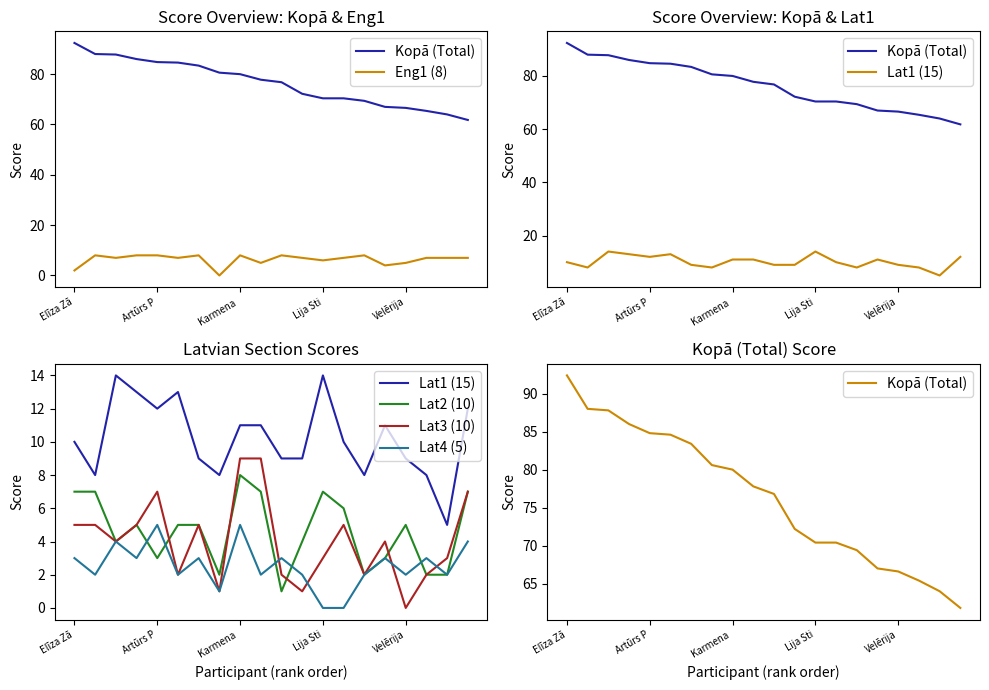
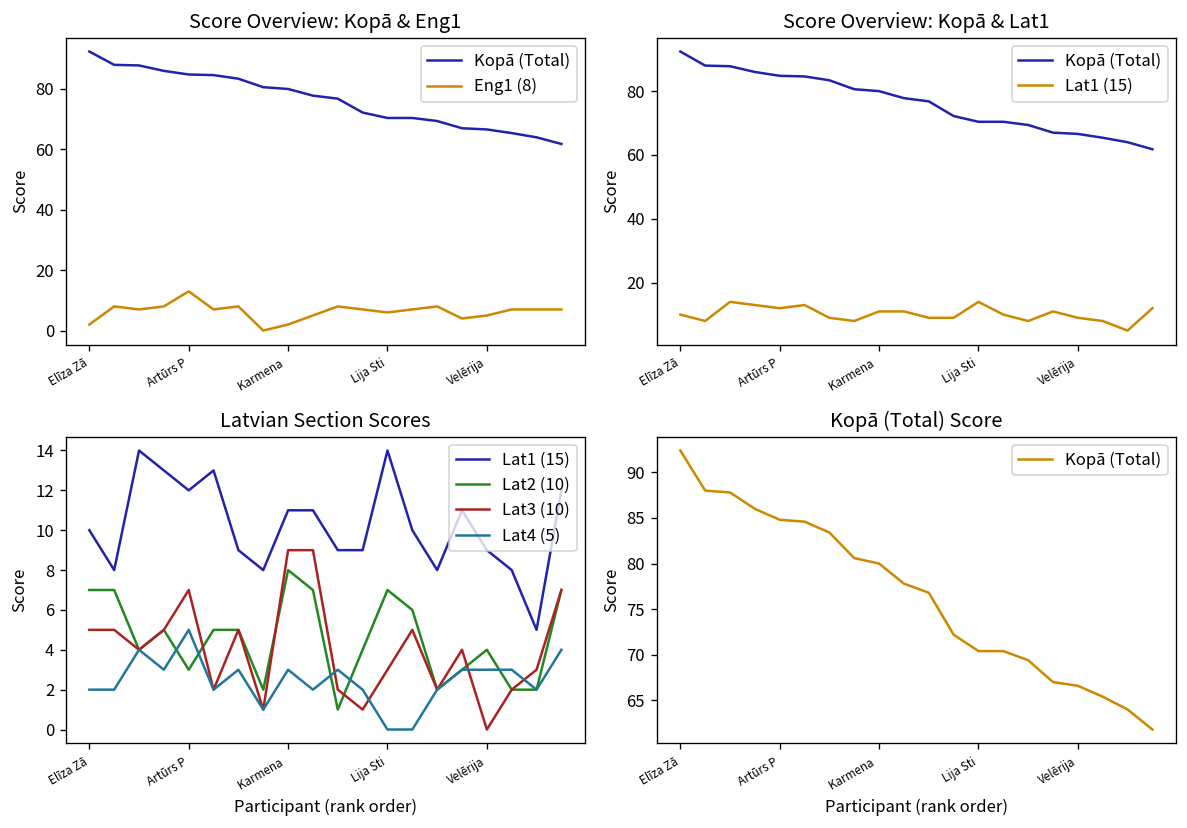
Score Overview: Kopā & Eng1, Eng1 (8), Artūrs P: 8 -> 13
Score Overview: Kopā & Eng1, Eng1 (8), Karmena: 8 -> 2
Latvian Section Scores, Lat4 (5), Elīza Zā: 3 -> 2
Latvian Section Scores, Lat4 (5), Karmena: 5 -> 3
Latvian Section Scores, Lat2 (10), Velērija: 5 -> 4
Latvian Section Scores, Lat4 (5), Velērija: 2 -> 3
